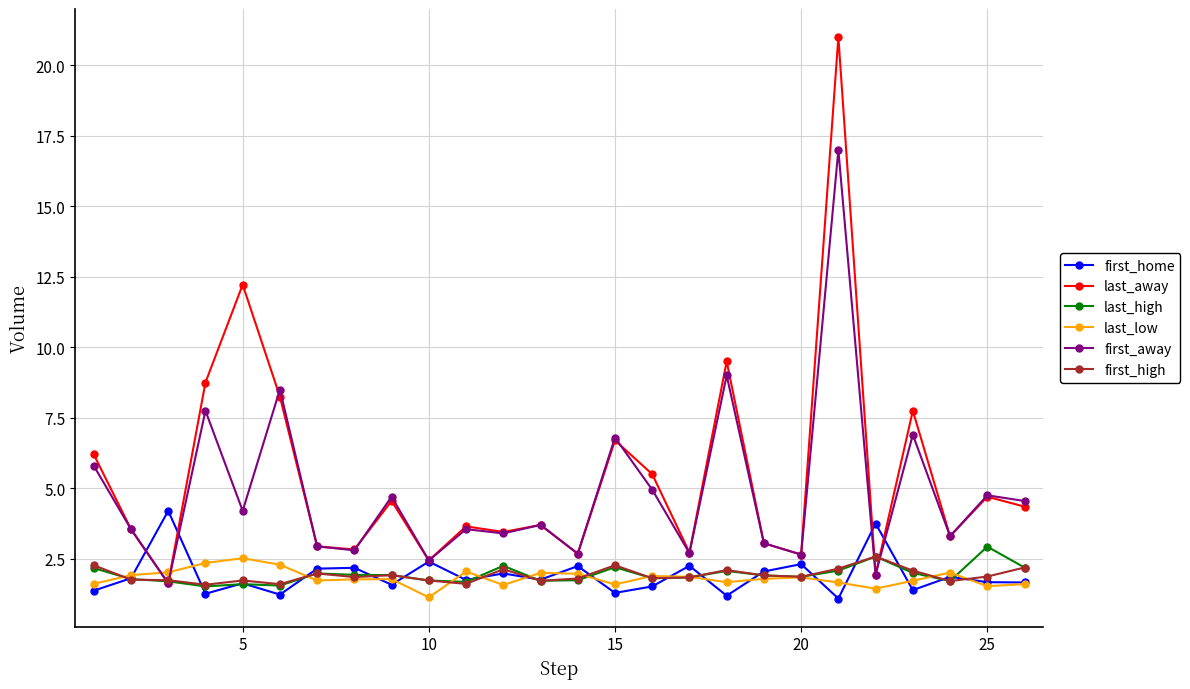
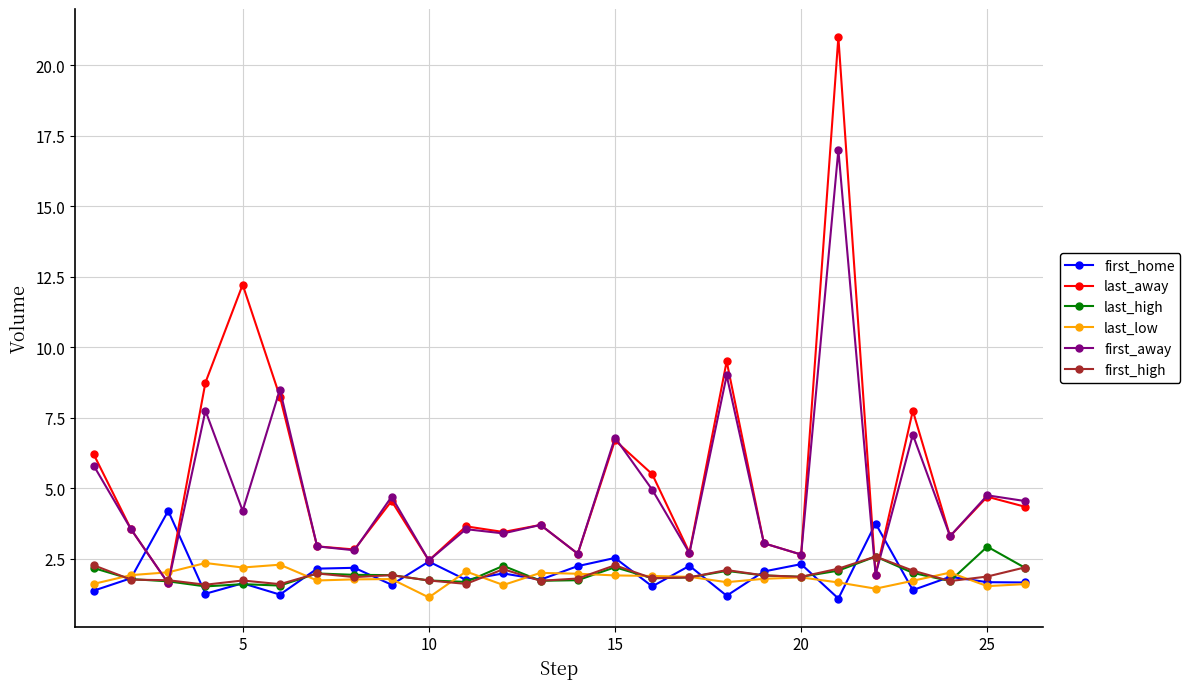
last_low, 5: 2.5 -> 2.2
first_home, 15: 1.3 -> 2.5
last_low, 15: 1.6 -> 1.9
